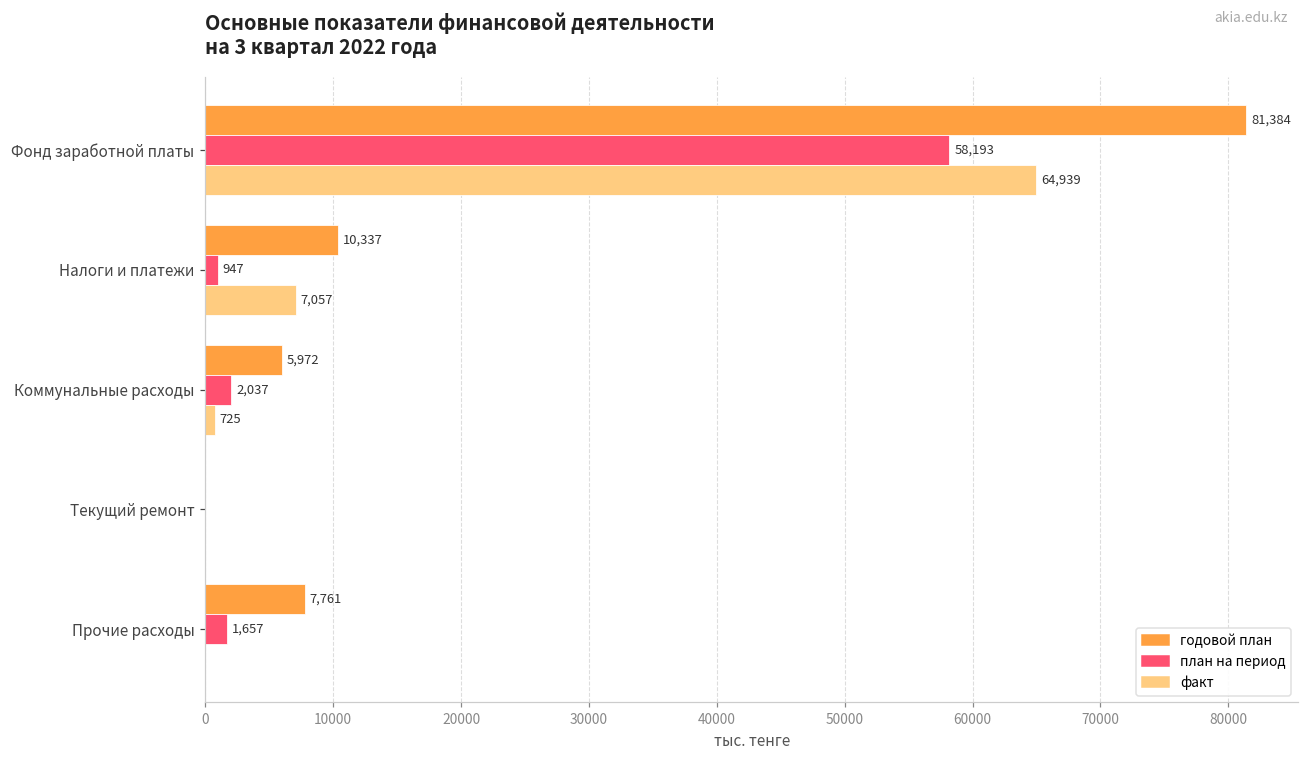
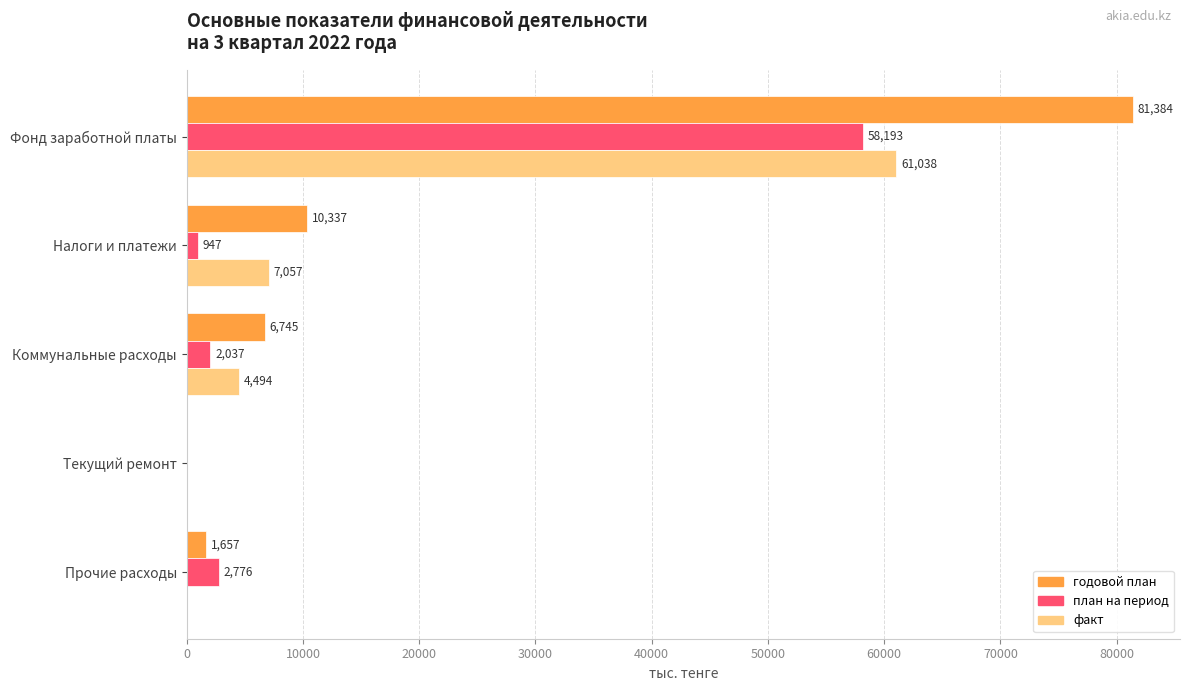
факт, Фонд заработной платы: 64,939 -> 61,038
годовой план, Коммунальные расходы: 5,972 -> 6,745
факт, Коммунальные расходы: 725 -> 4,494
годовой план, Прочие расходы: 7,761 -> 1,657
план на период, Прочие расходы: 1,657 -> 2,776
